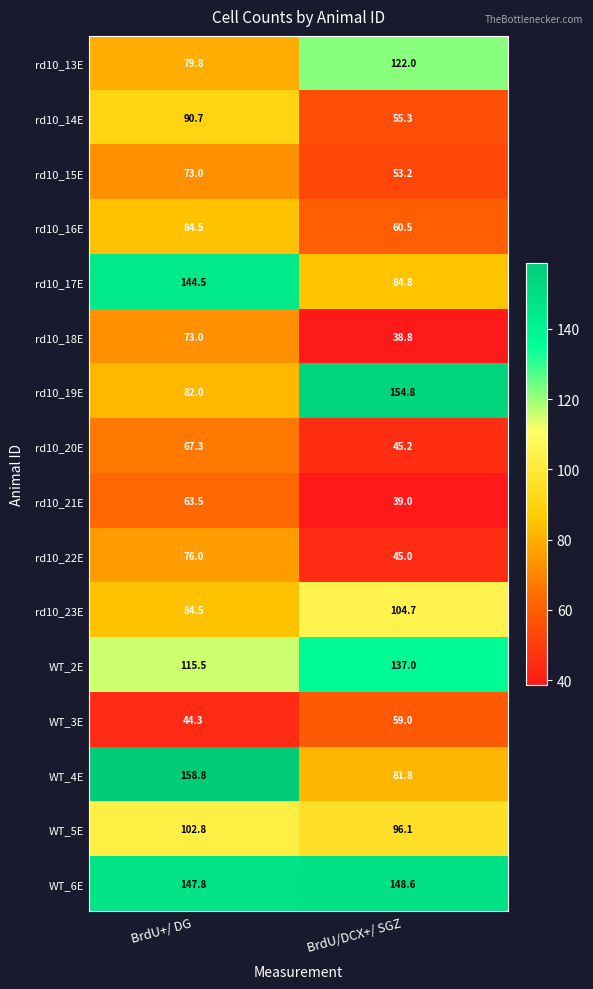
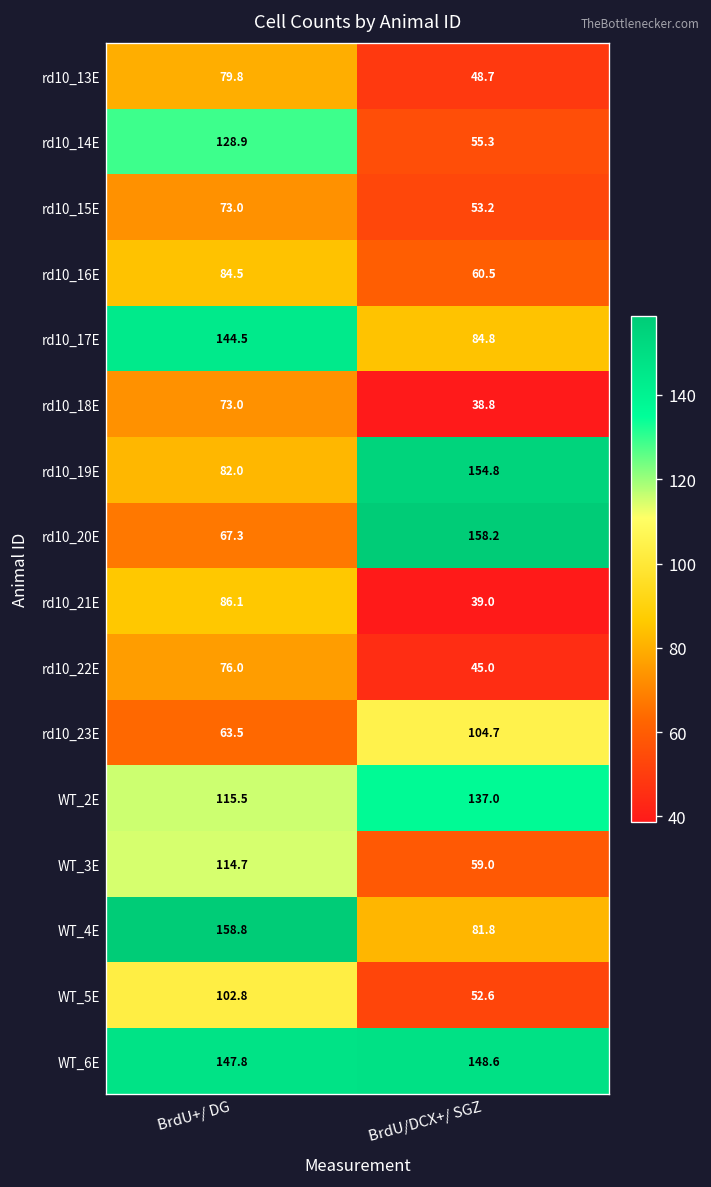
rd10_13E, BrdU/DCX+/ SGZ: 122.0 -> 48.7
rd10_14E, BrdU+/ DG: 90.7 -> 128.9
rd10_20E, BrdU/DCX+/ SGZ: 45.2 -> 158.2
rd10_21E, BrdU+/ DG: 63.5 -> 86.1
rd10_23E, BrdU+/ DG: 84.5 -> 63.5
WT_3E, BrdU+/ DG: 44.3 -> 114.7
WT_5E, BrdU/DCX+/ SGZ: 96.1 -> 52.6
